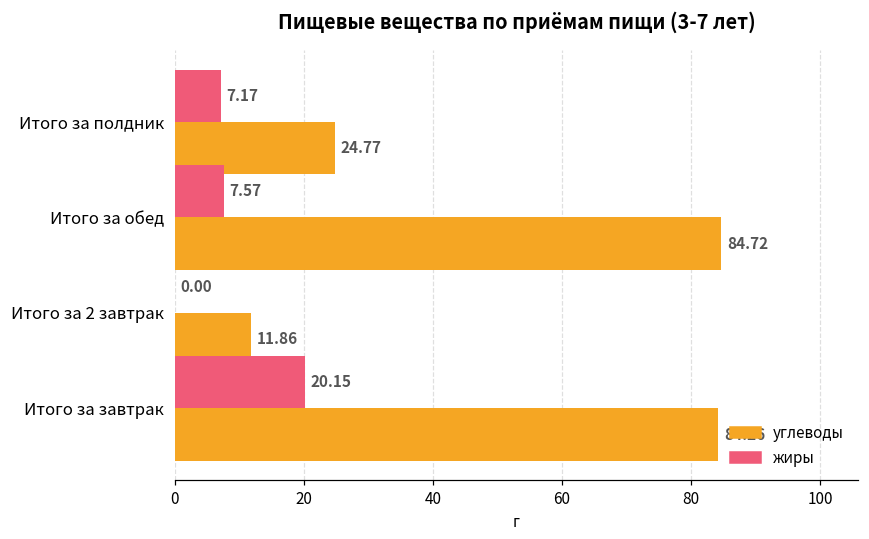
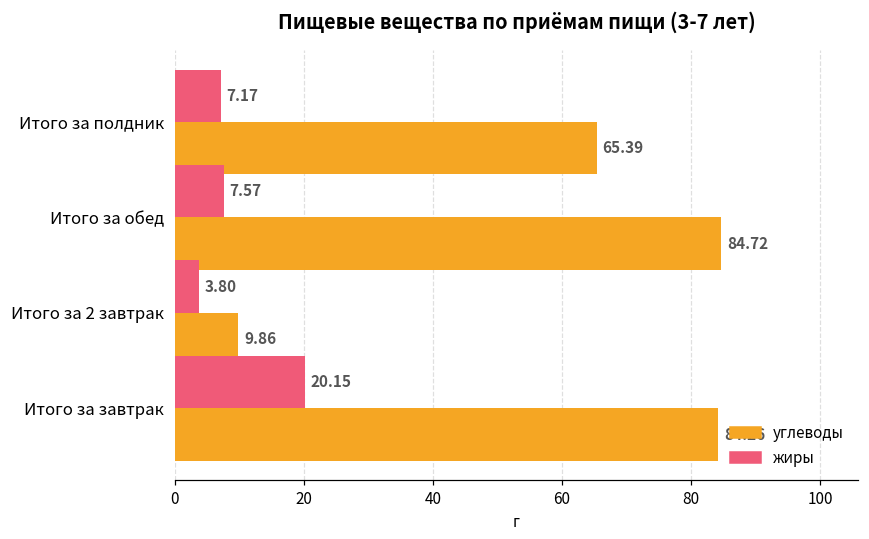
углеводы, Итого за полдник: 24.77 -> 65.39
жиры, Итого за 2 завтрак: 0.00 -> 3.80
углеводы, Итого за 2 завтрак: 11.86 -> 9.86
